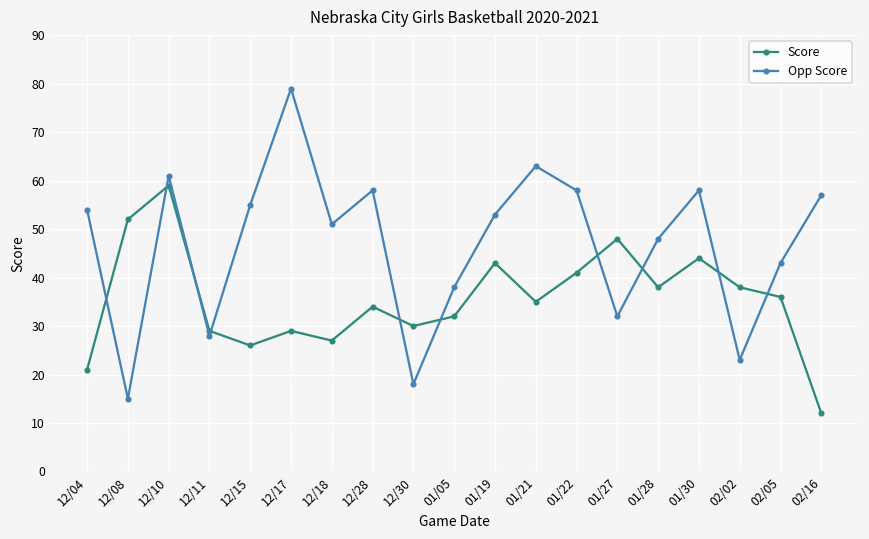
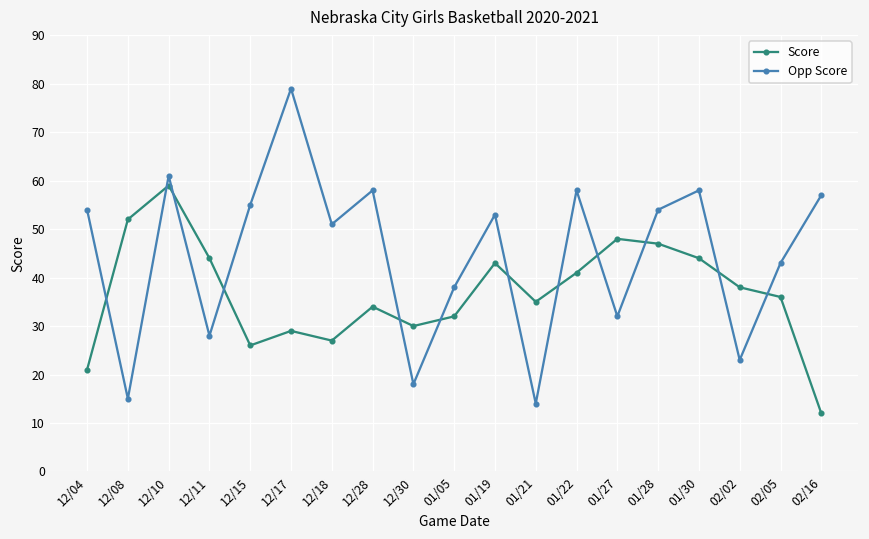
Score, 12/11: 29 -> 44
Opp Score, 01/21: 63 -> 14
Score, 01/28: 38 -> 47
Opp Score, 01/28: 48 -> 54
